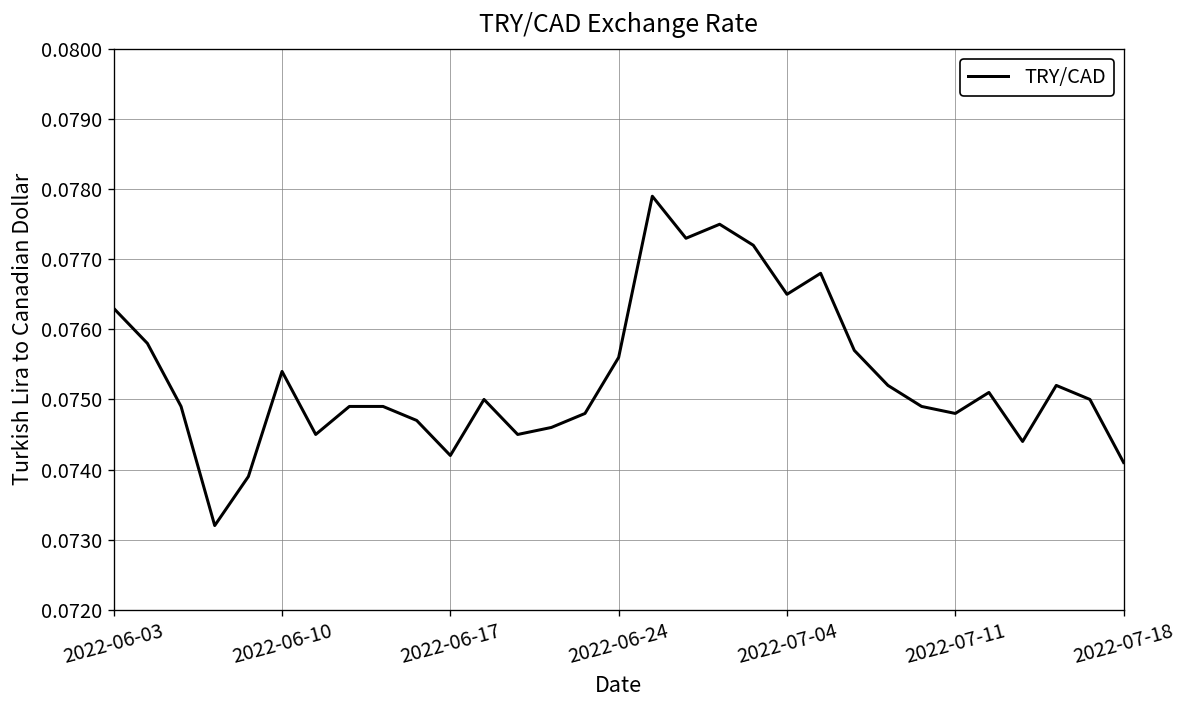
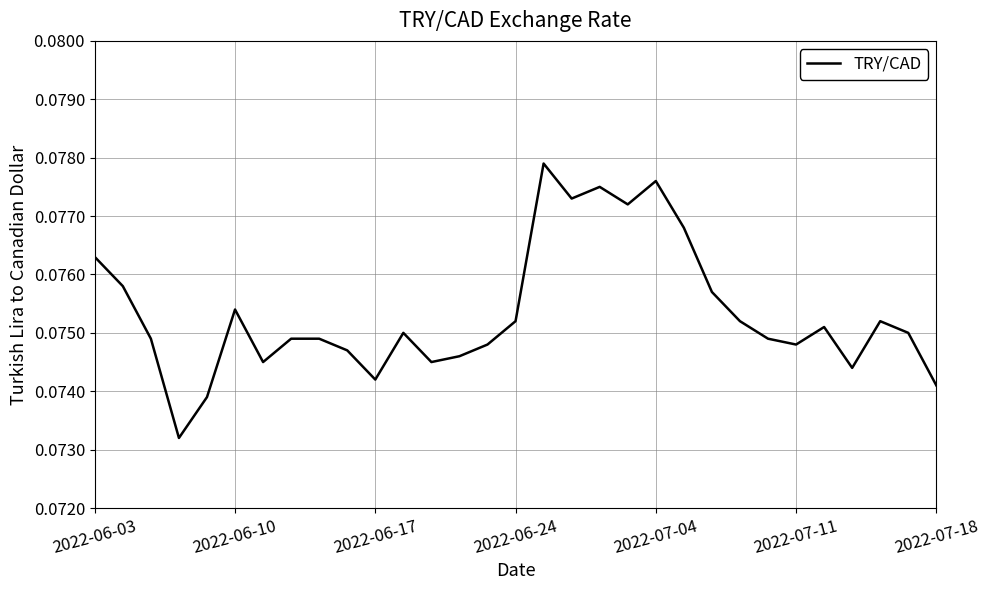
2022-06-24: 0.0756 -> 0.0752
2022-07-04: 0.0765 -> 0.0776
